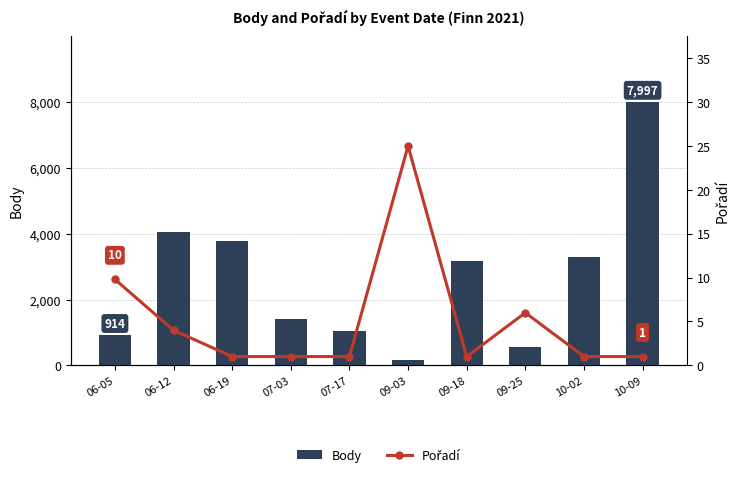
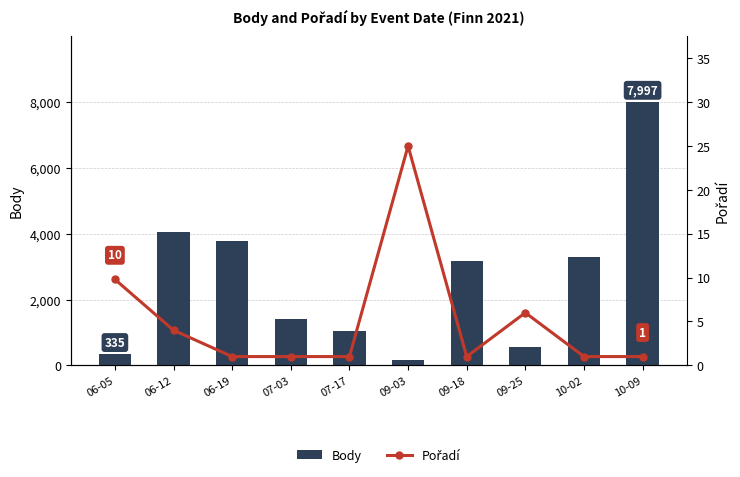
Body, 06-05: 914 -> 335
